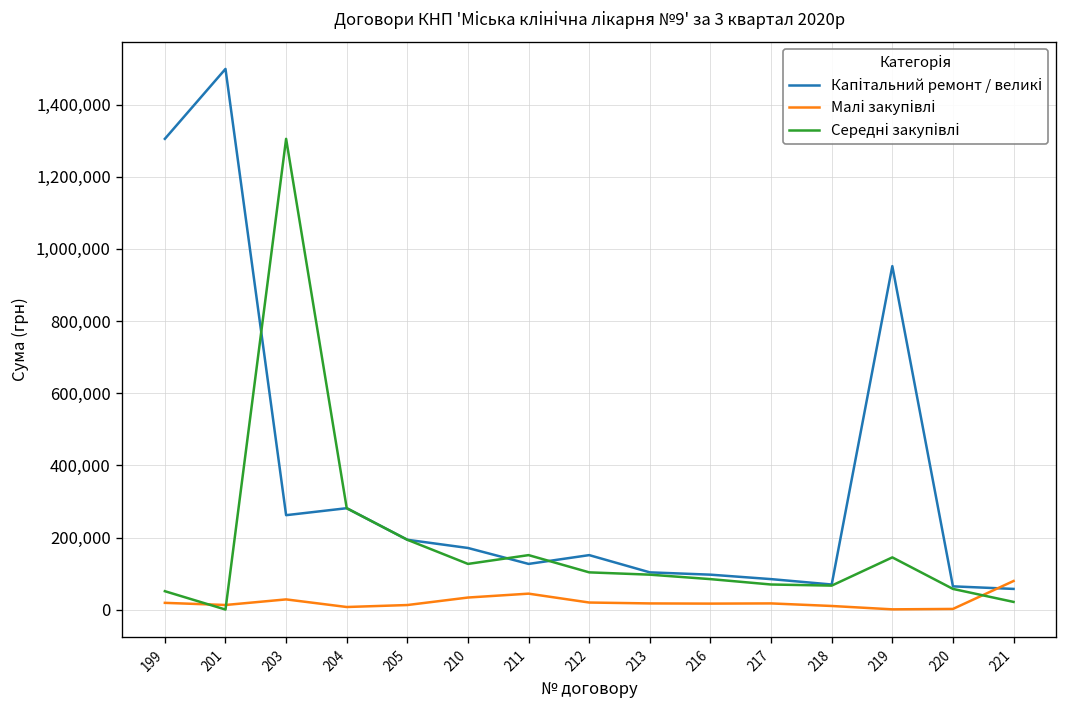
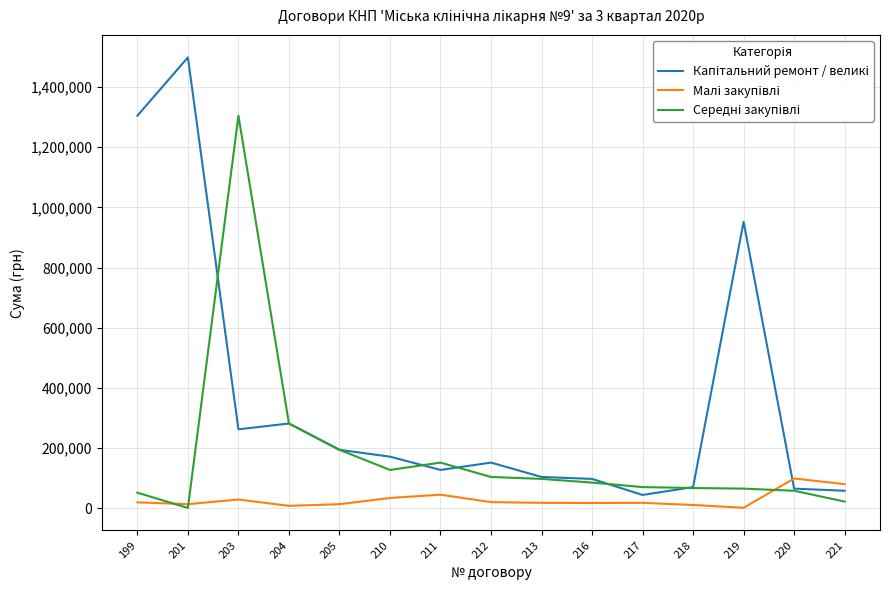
Капітальний ремонт / великі, 217: 80,000 -> 40,000
Середні закупівлі, 219: 150,000 -> 60,000
Малі закупівлі, 220: 0 -> 100,000
